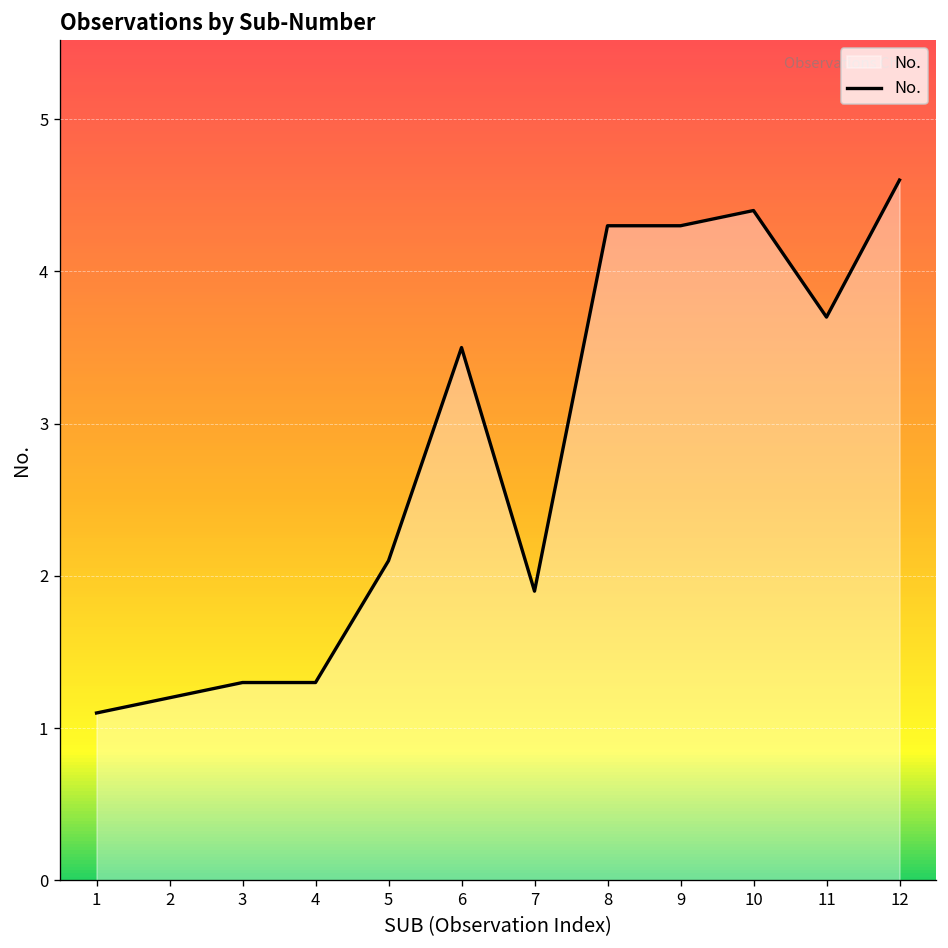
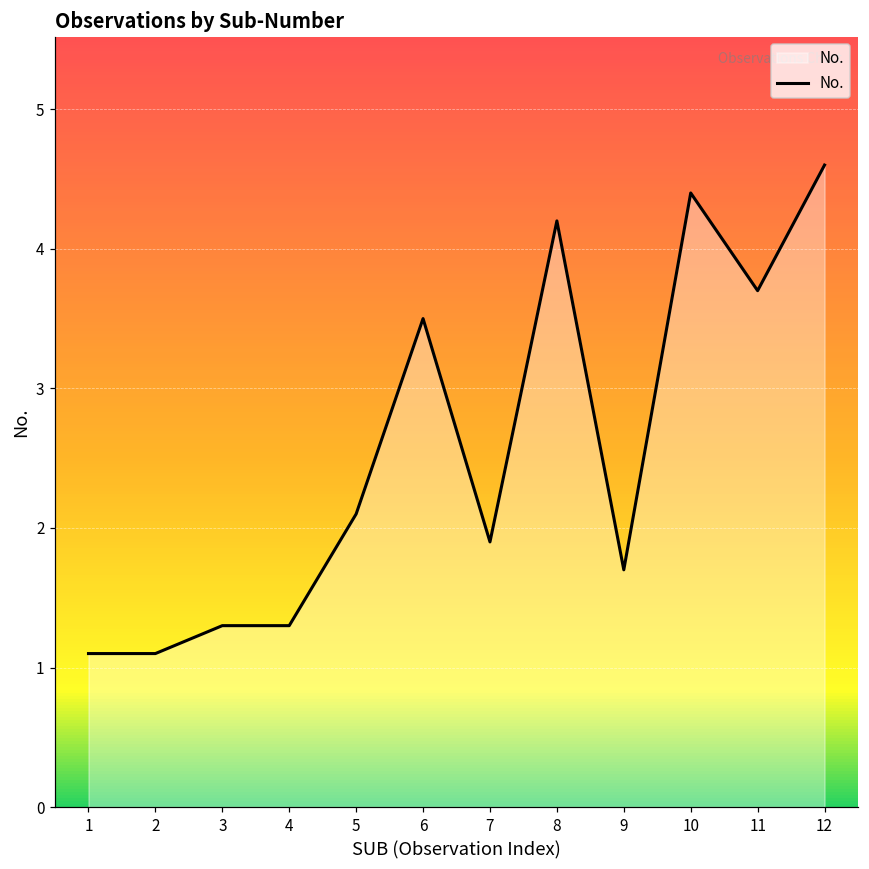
2: 1.2 -> 1.1
8: 4.3 -> 4.2
9: 4.3 -> 1.7
